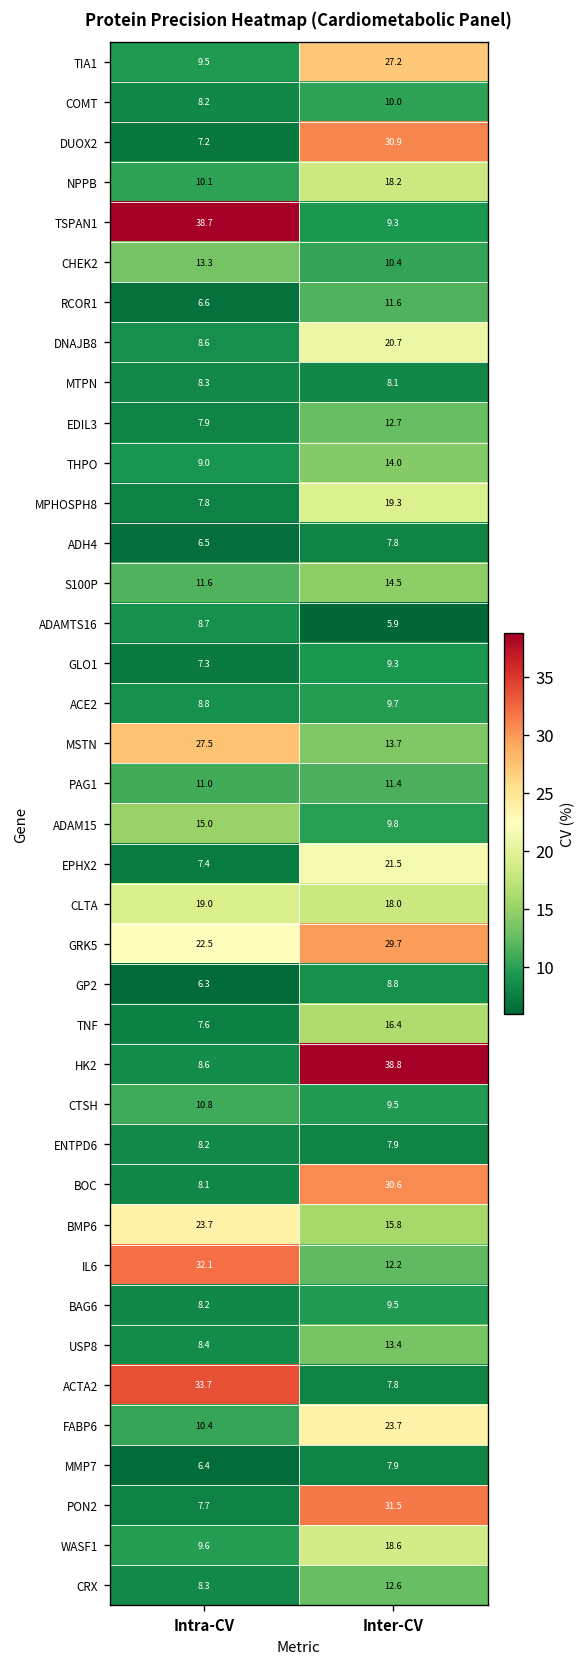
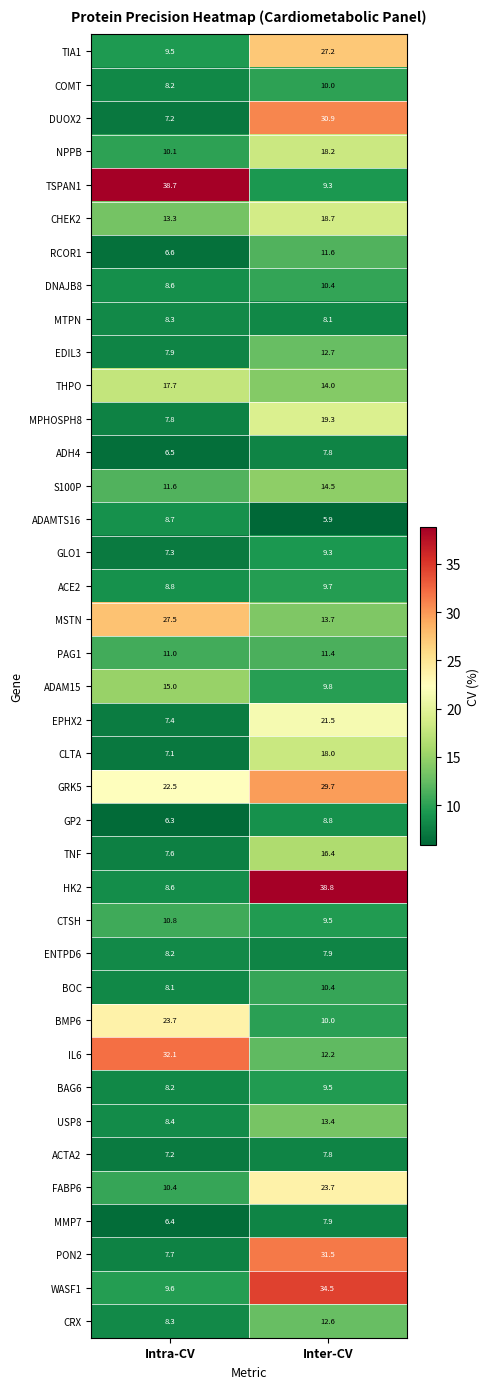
CHEK2, Inter-CV: 10.4 -> 18.7
DNAJB8, Inter-CV: 20.7 -> 10.4
THPO, Intra-CV: 9.0 -> 17.7
CLTA, Intra-CV: 19.0 -> 7.1
BOC, Inter-CV: 30.6 -> 10.4
BMP6, Inter-CV: 15.8 -> 10.0
ACTA2, Intra-CV: 33.7 -> 7.2
WASF1, Inter-CV: 18.6 -> 34.5
